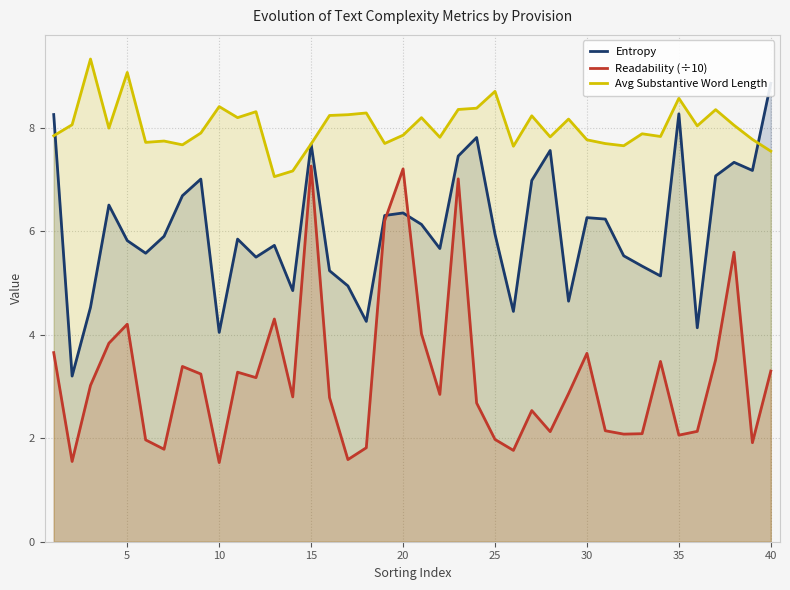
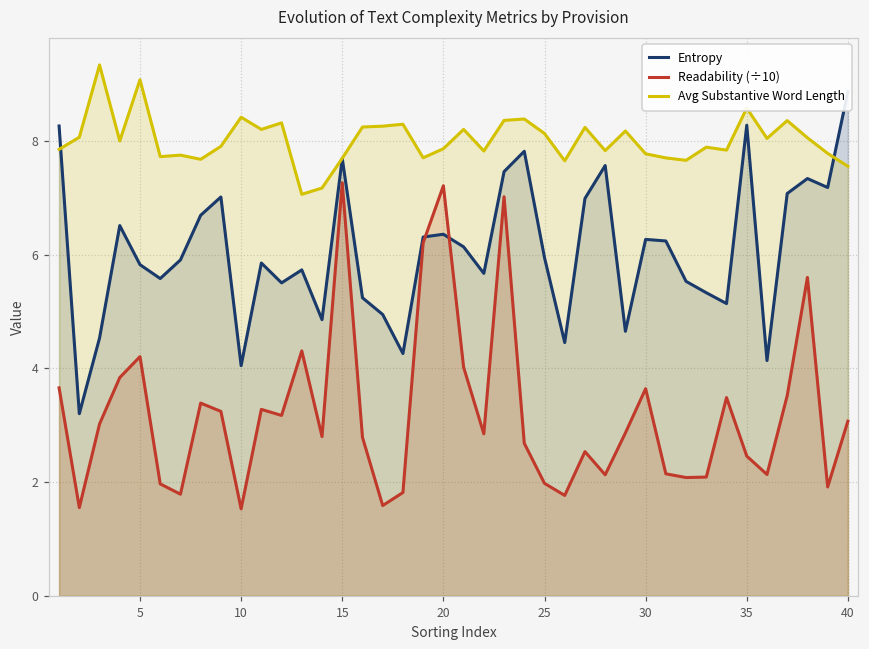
Avg Substantive Word Length, 25: 8.7 -> 8.1
Readability (÷10), 35: 2.1 -> 2.5
Readability (÷10), 40: 3.3 -> 3.1
